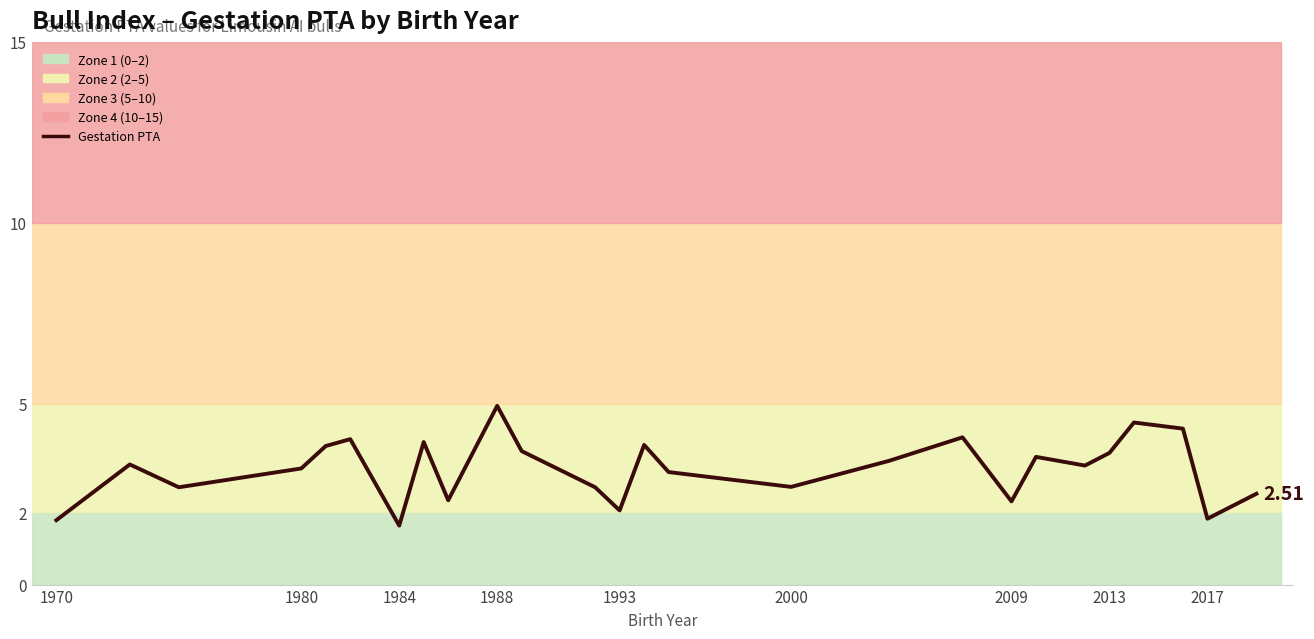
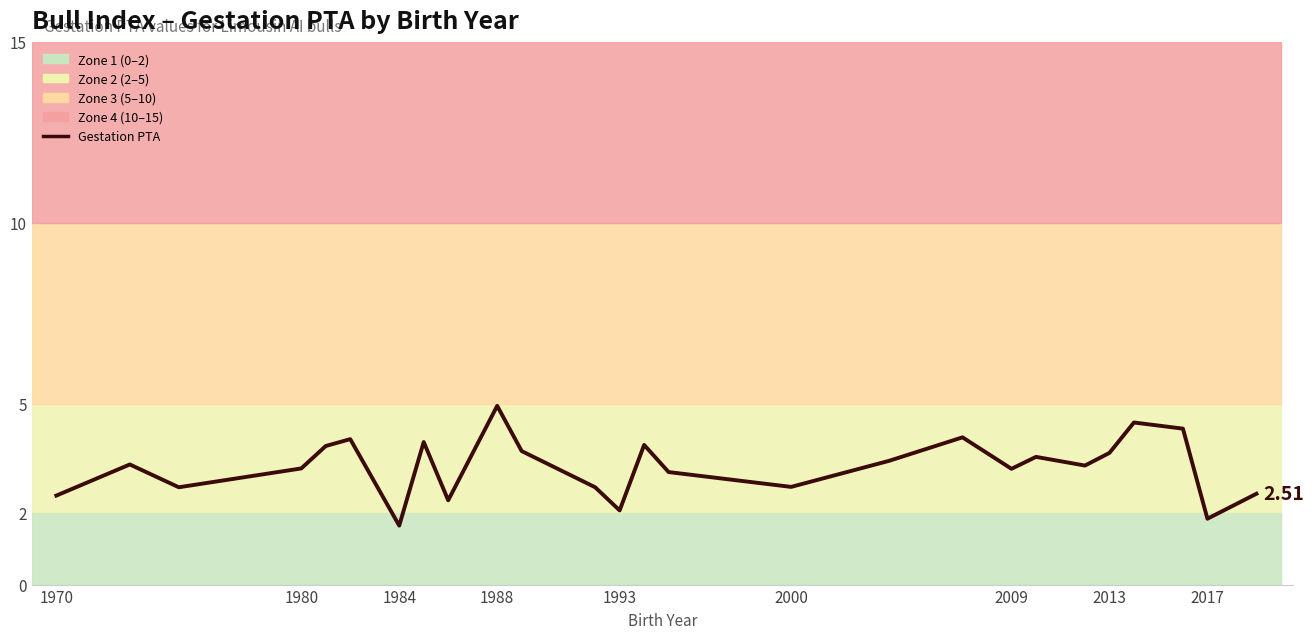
Gestation PTA, 1970: 1.8 -> 2.5
Gestation PTA, 2009: 2.3 -> 3.2
